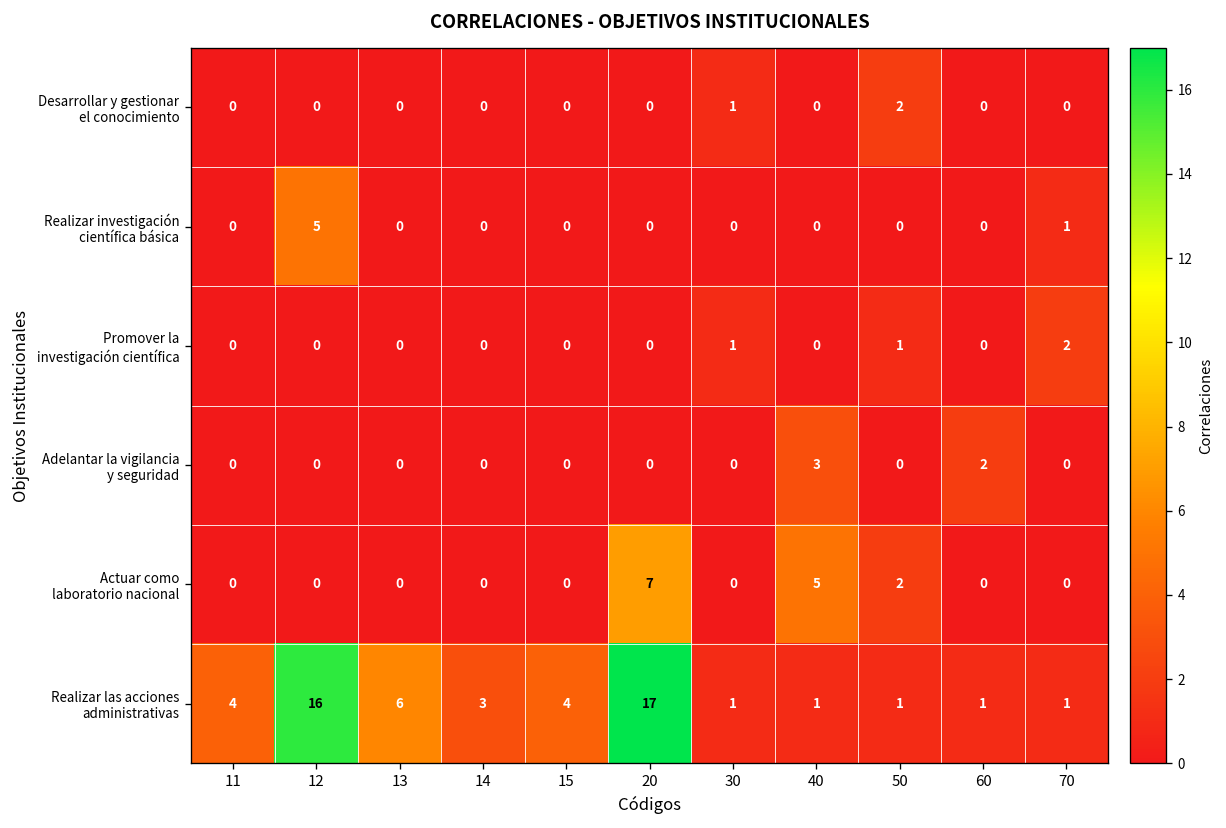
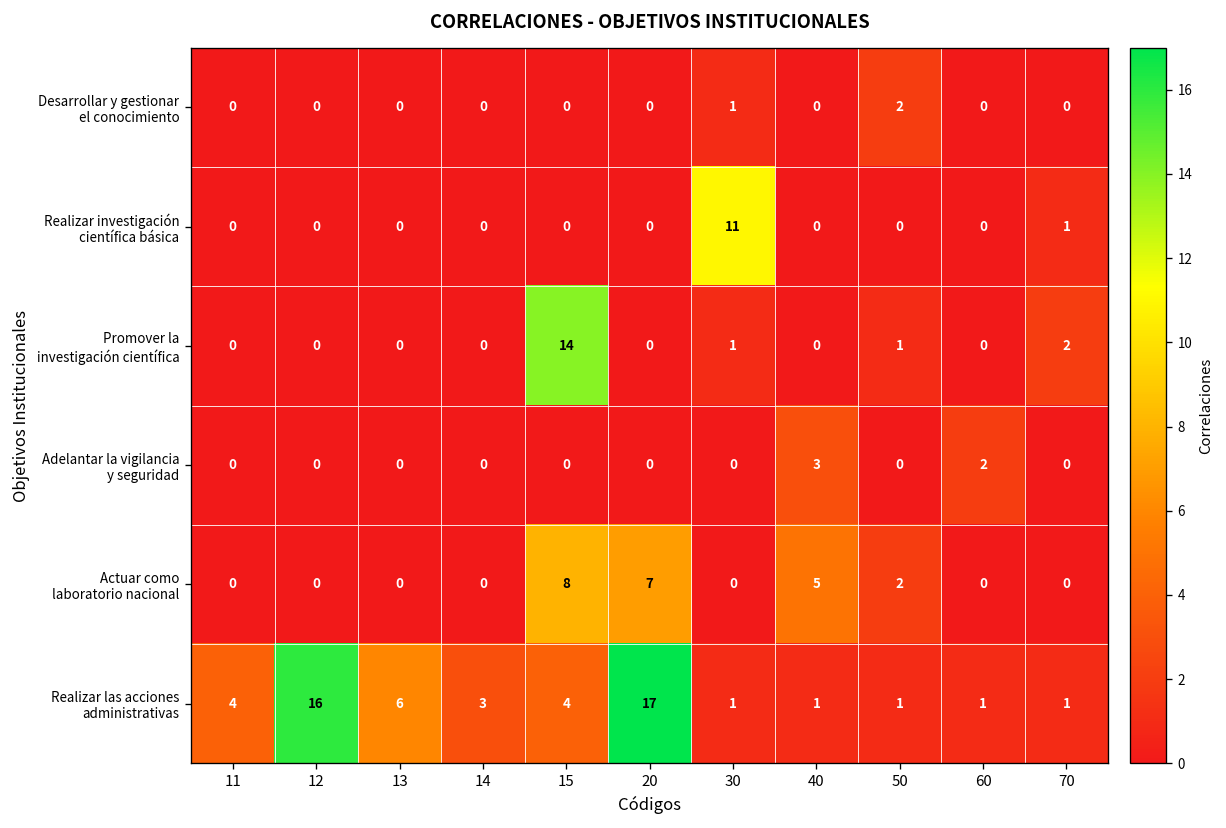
Realizar investigación científica básica, 12: 5 -> 0
Realizar investigación científica básica, 30: 0 -> 11
Promover la investigación científica, 15: 0 -> 14
Actuar como laboratorio nacional, 15: 0 -> 8
